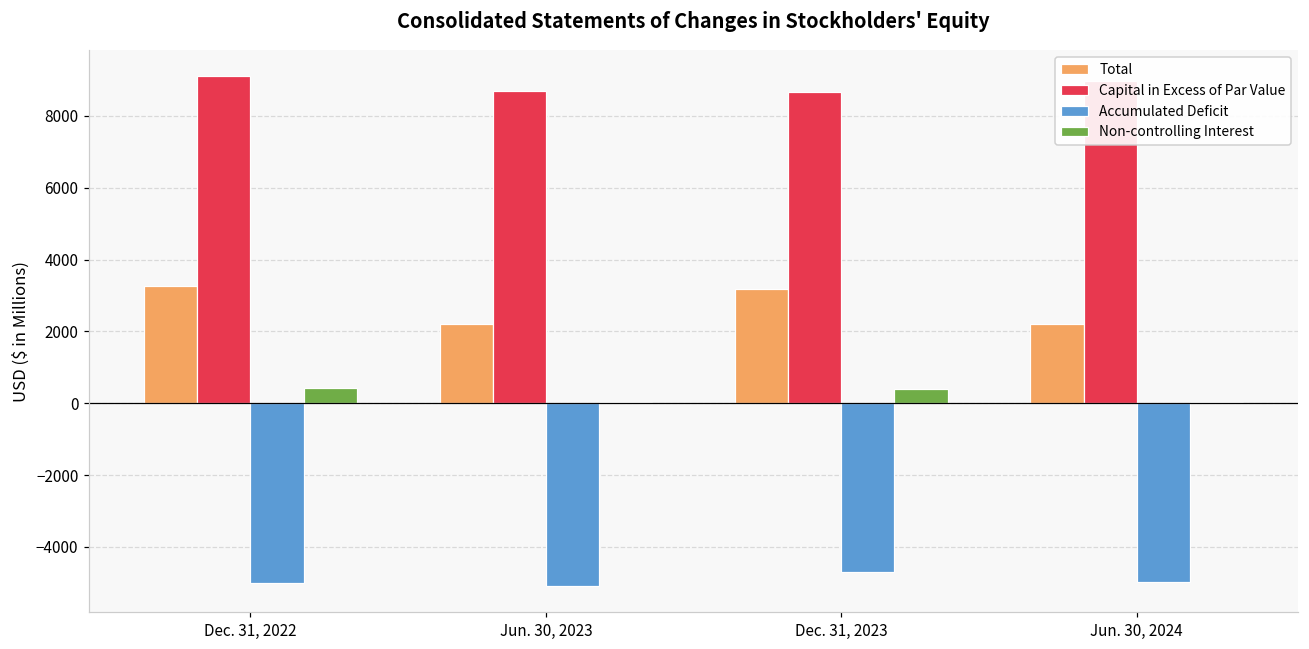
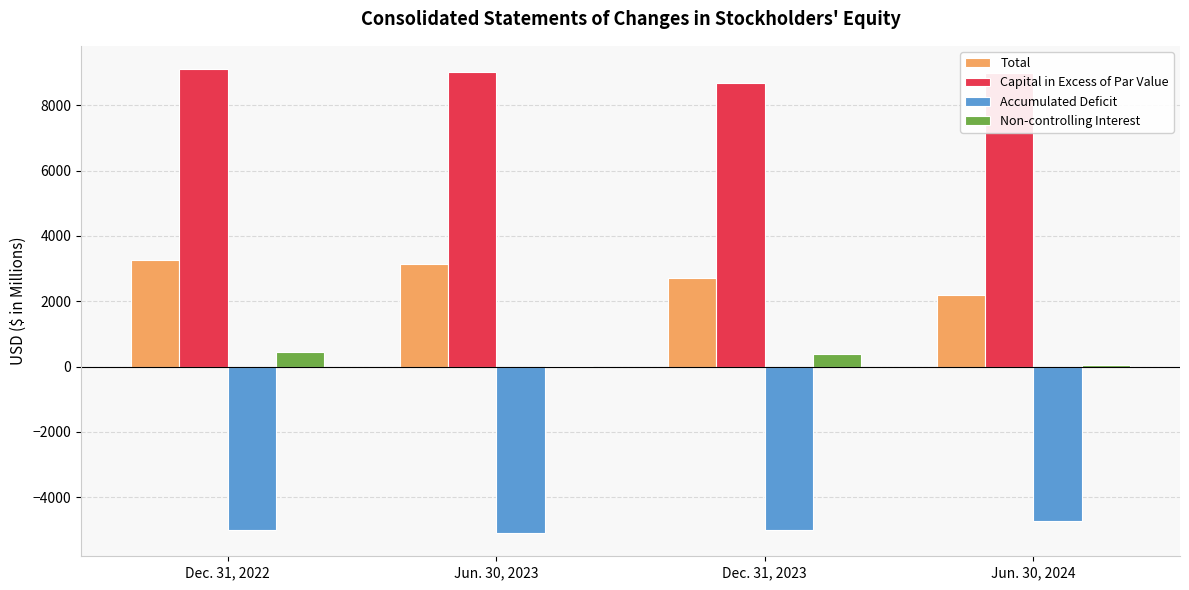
Total, Jun. 30, 2023: 2200 -> 3100
Capital in Excess of Par Value, Jun. 30, 2023: 8700 -> 9000
Total, Dec. 31, 2023: 3200 -> 2700
Accumulated Deficit, Dec. 31, 2023: -4700 -> -5000
Accumulated Deficit, Jun. 30, 2024: -5000 -> -4700
